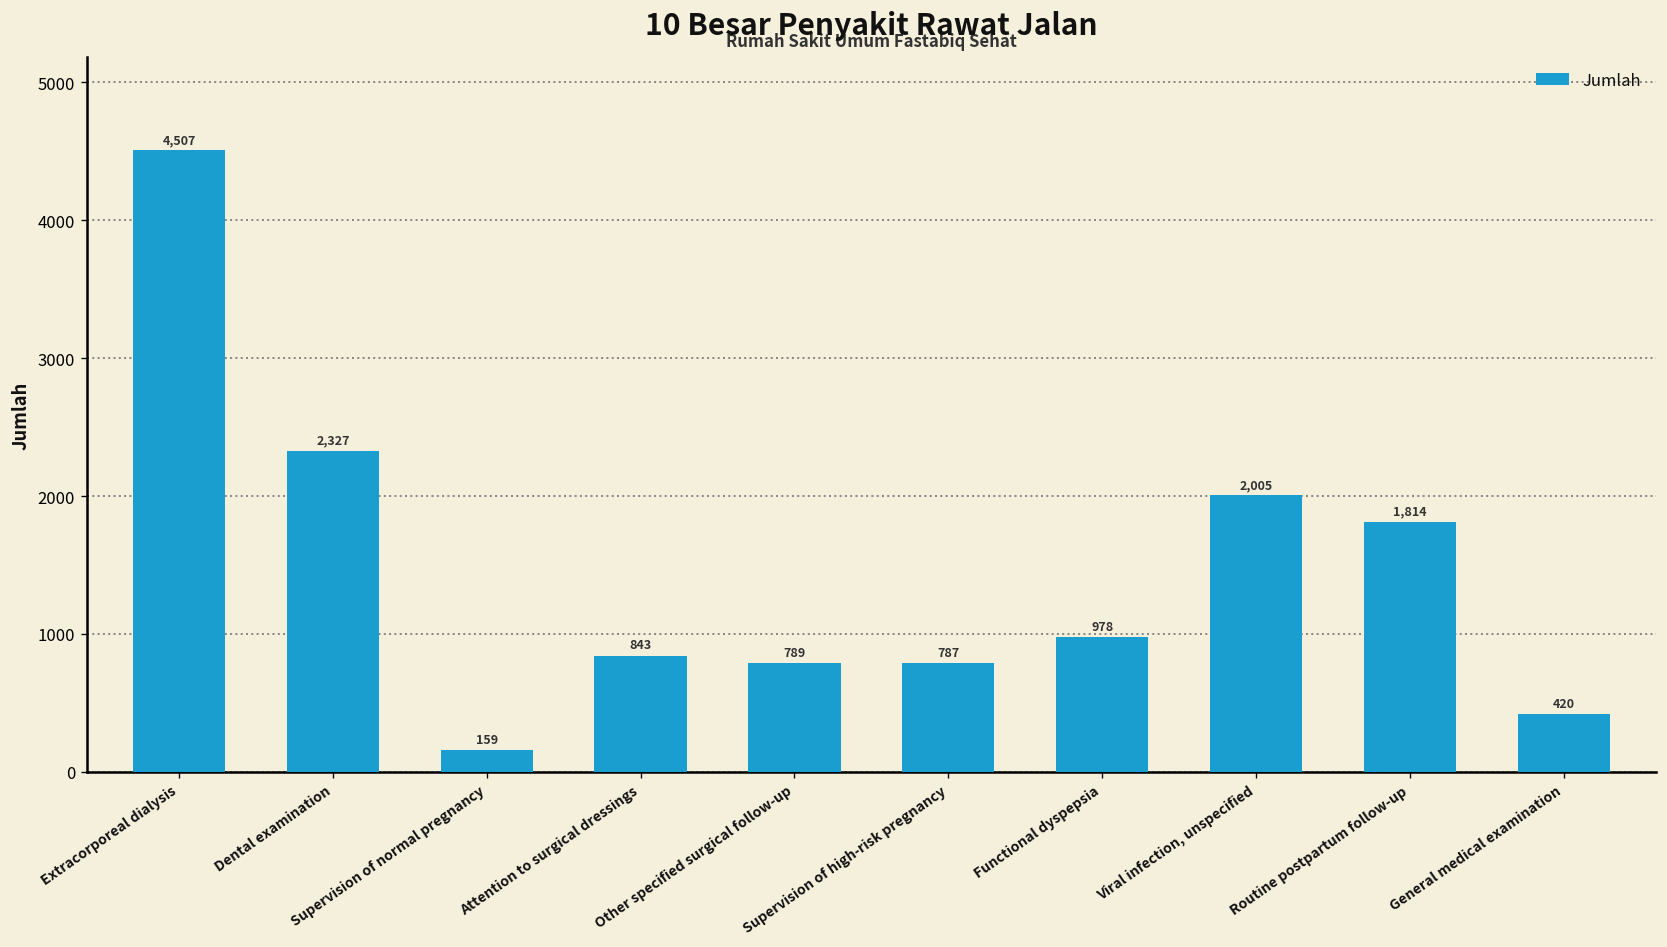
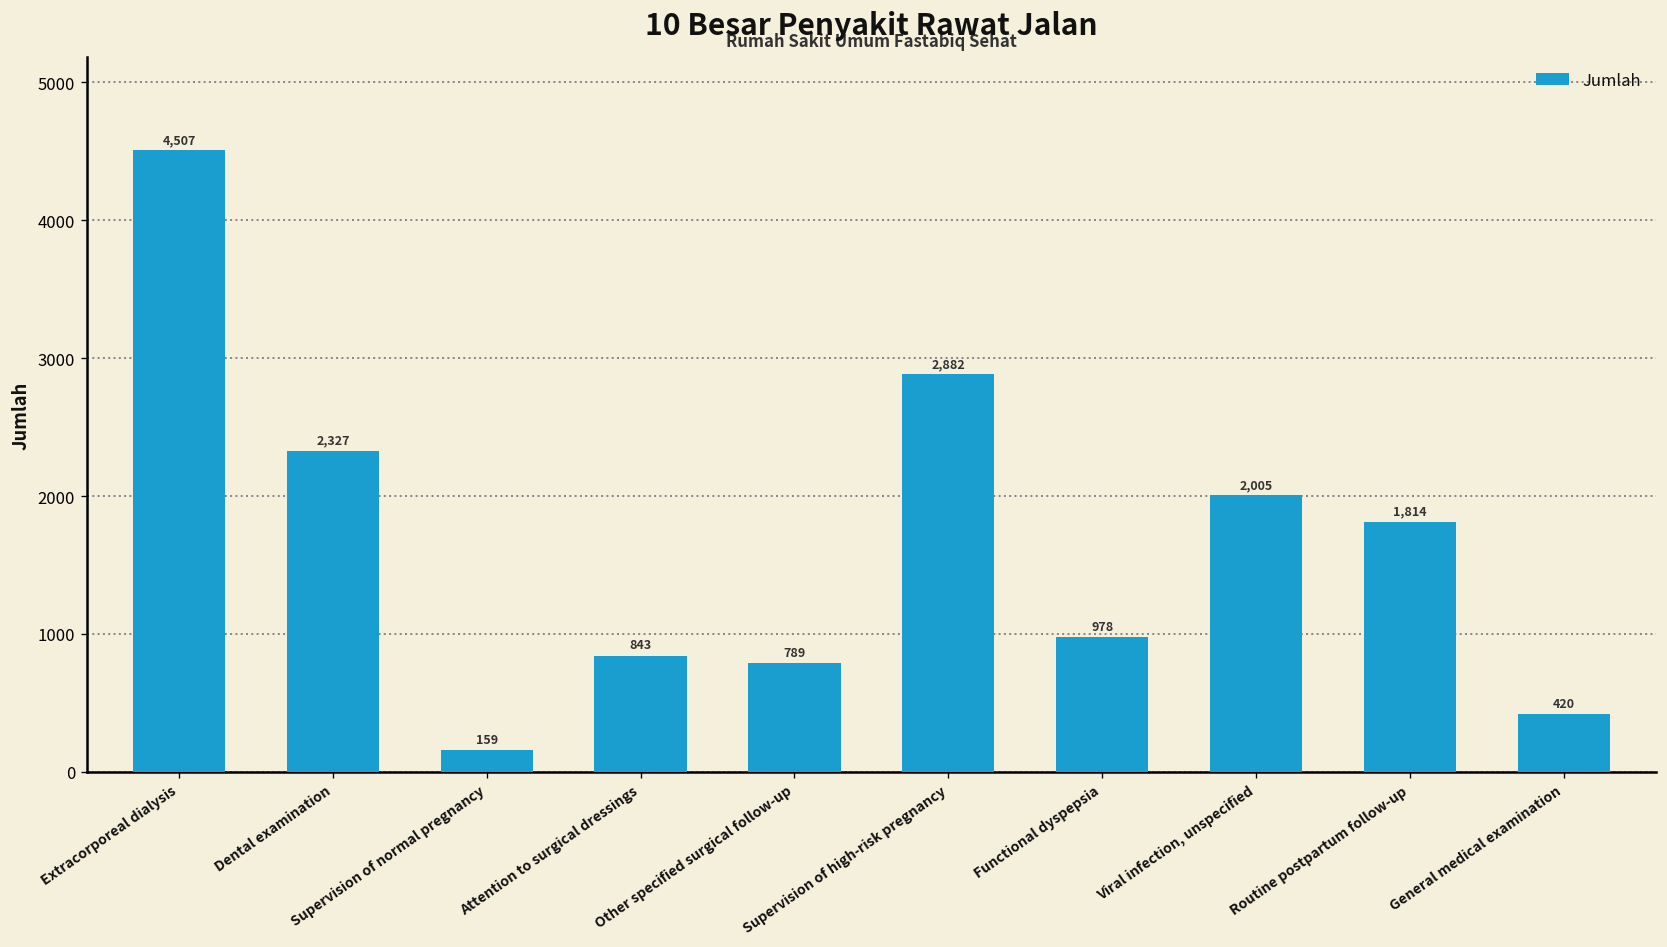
Supervision of high-risk pregnancy: 787 -> 2,882
